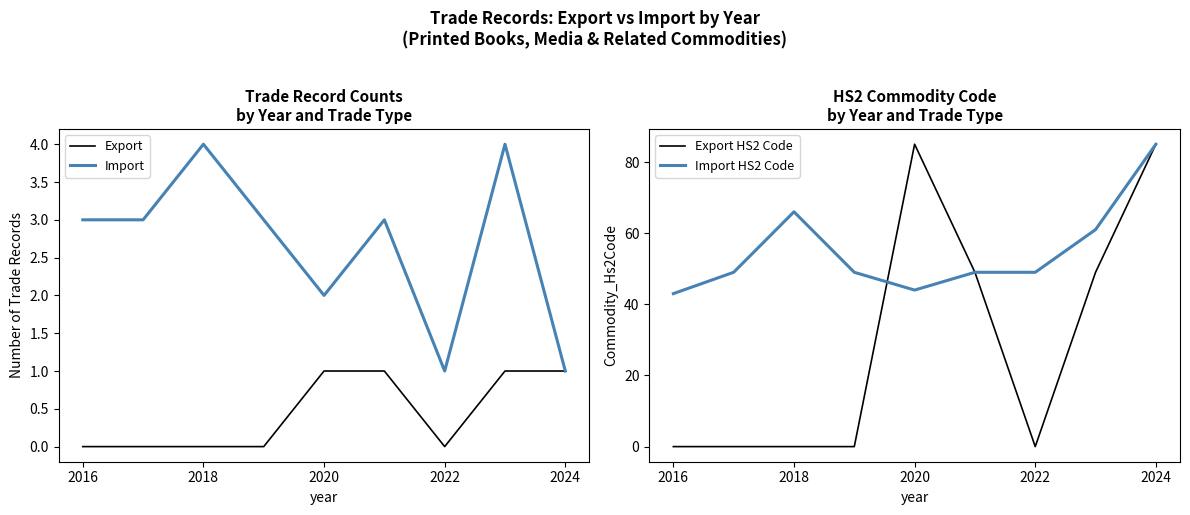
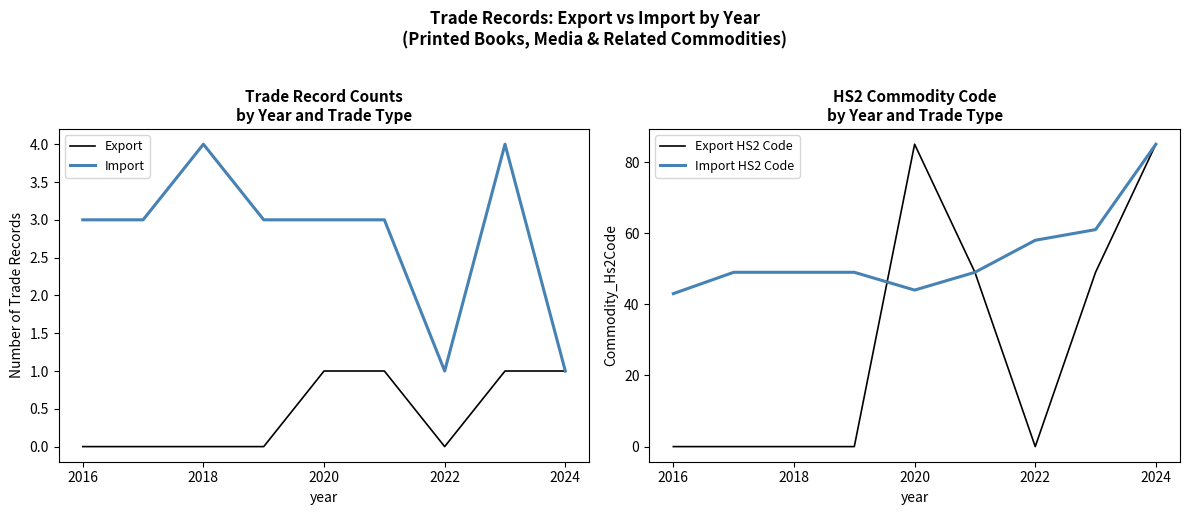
Trade Record Counts by Year and Trade Type, Import, 2020: 2 -> 3
HS2 Commodity Code by Year and Trade Type, Import HS2 Code, 2018: 66 -> 49
HS2 Commodity Code by Year and Trade Type, Import HS2 Code, 2022: 49 -> 58
